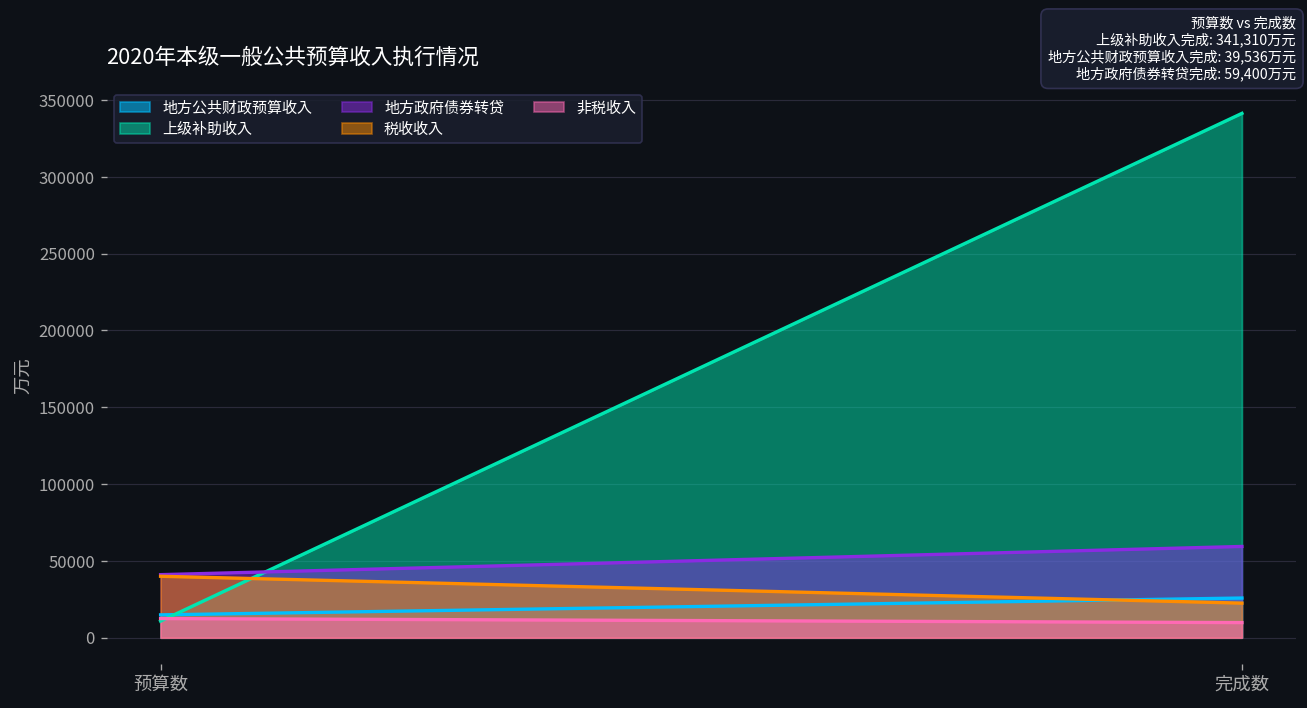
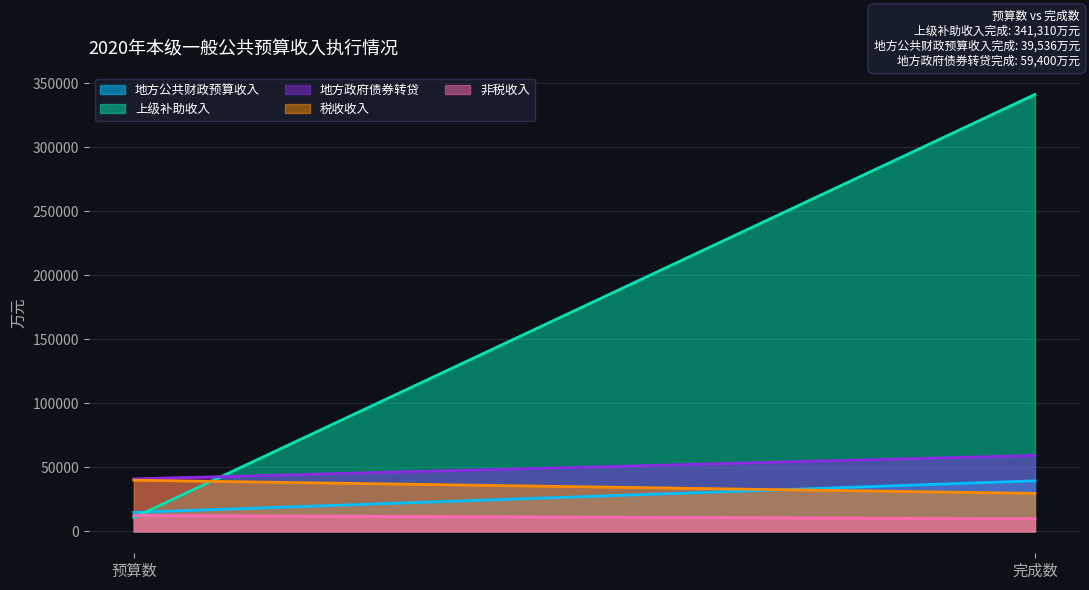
地方公共财政预算收入, 完成数: 26000 -> 40000
税收收入, 完成数: 23000 -> 30000
